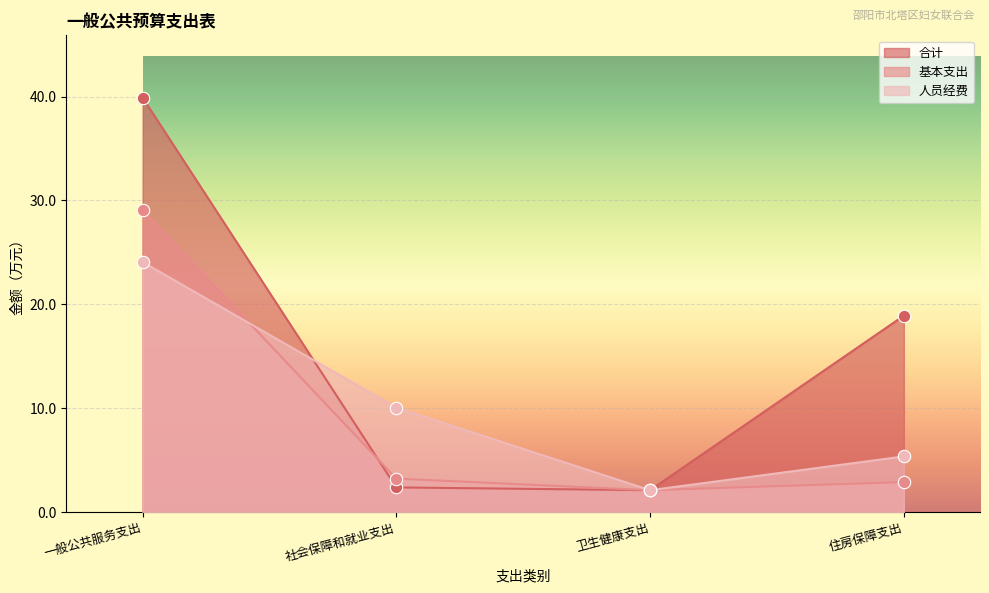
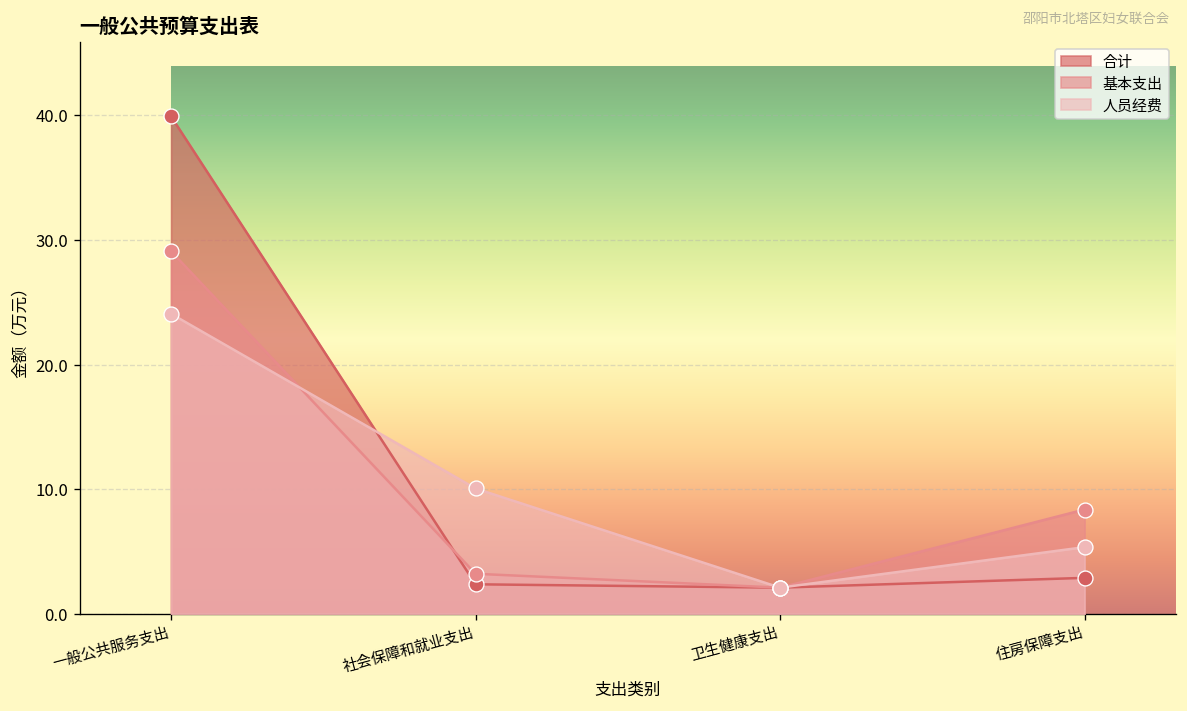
合计, 住房保障支出: 18.9 -> 2.9
基本支出, 住房保障支出: 2.9 -> 8.4
